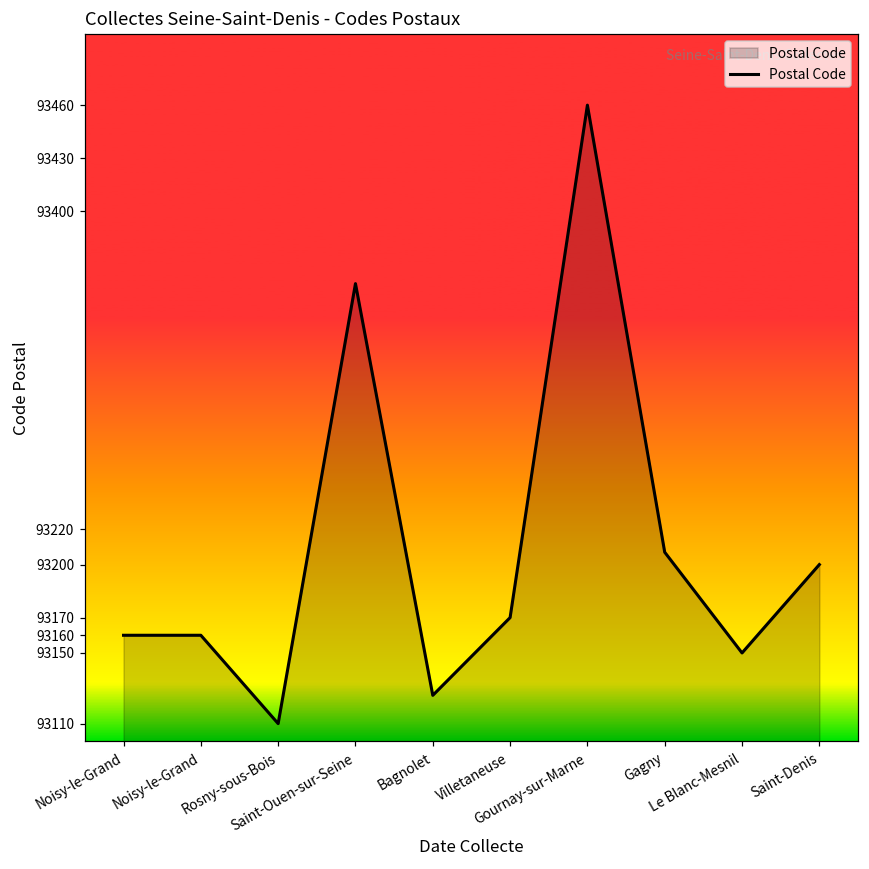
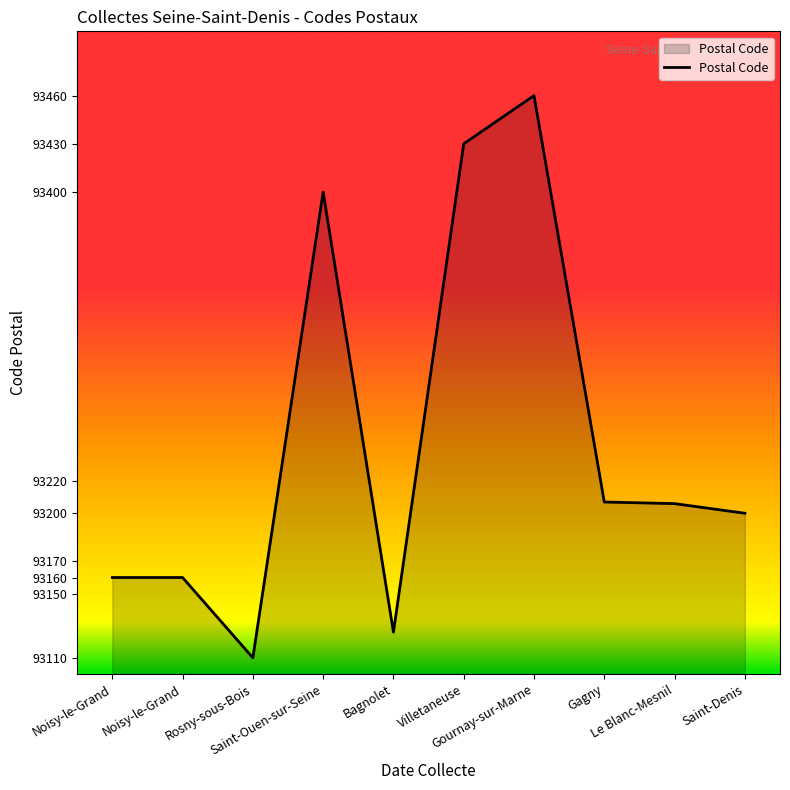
Saint-Ouen-sur-Seine: 93359 -> 93400
Villetaneuse: 93170 -> 93430
Le Blanc-Mesnil: 93150 -> 93206
